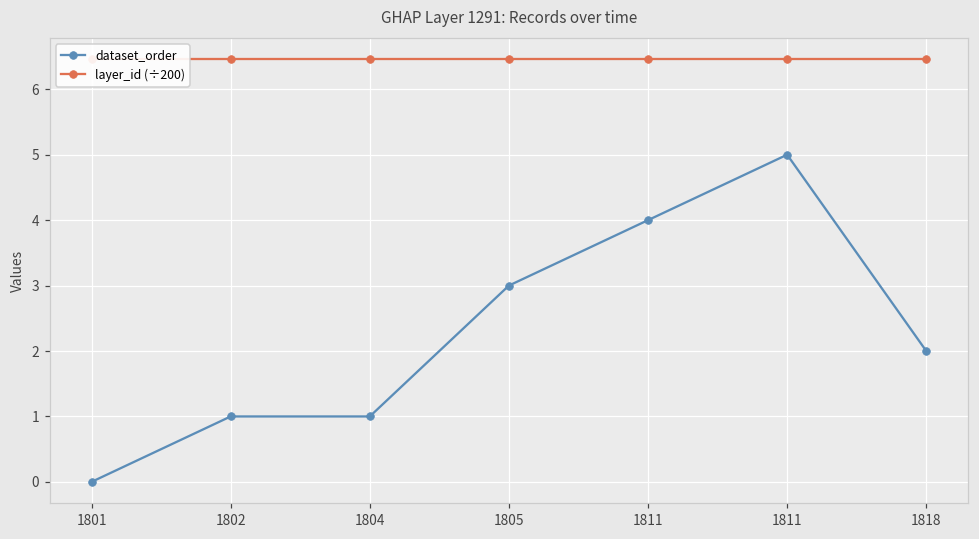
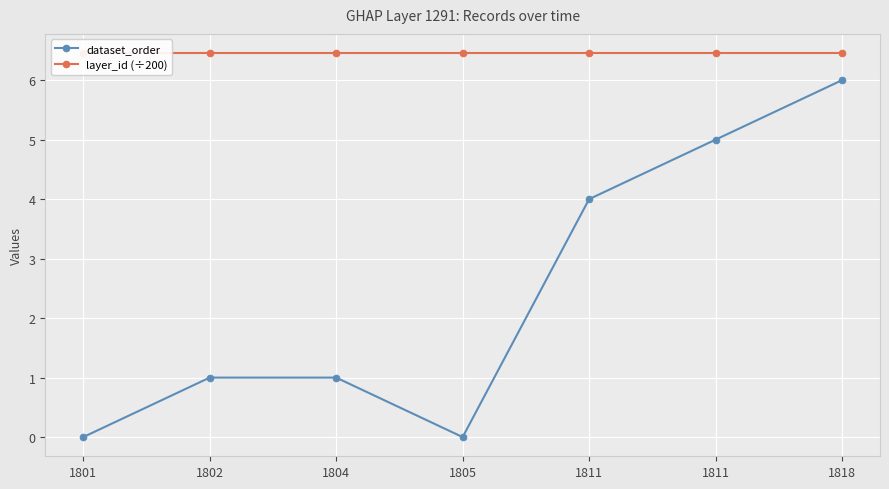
dataset_order, 1805: 3 -> 0
dataset_order, 1818: 2 -> 6
